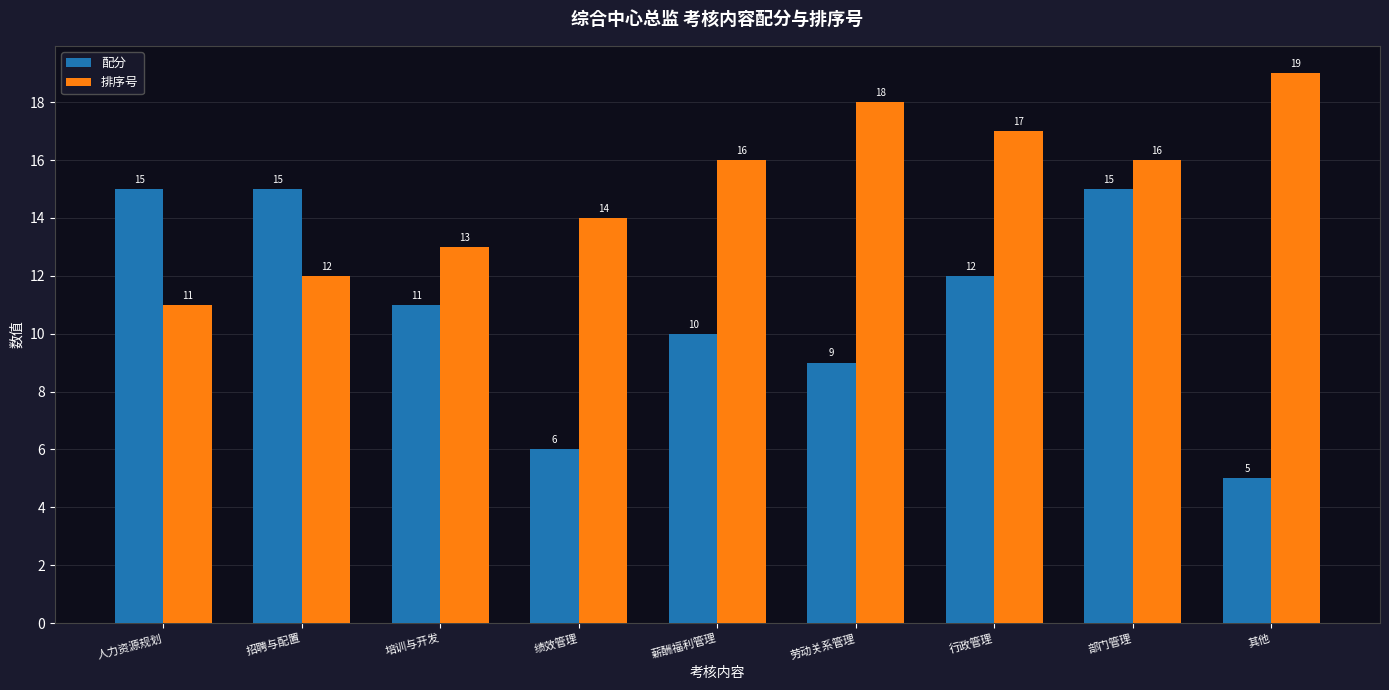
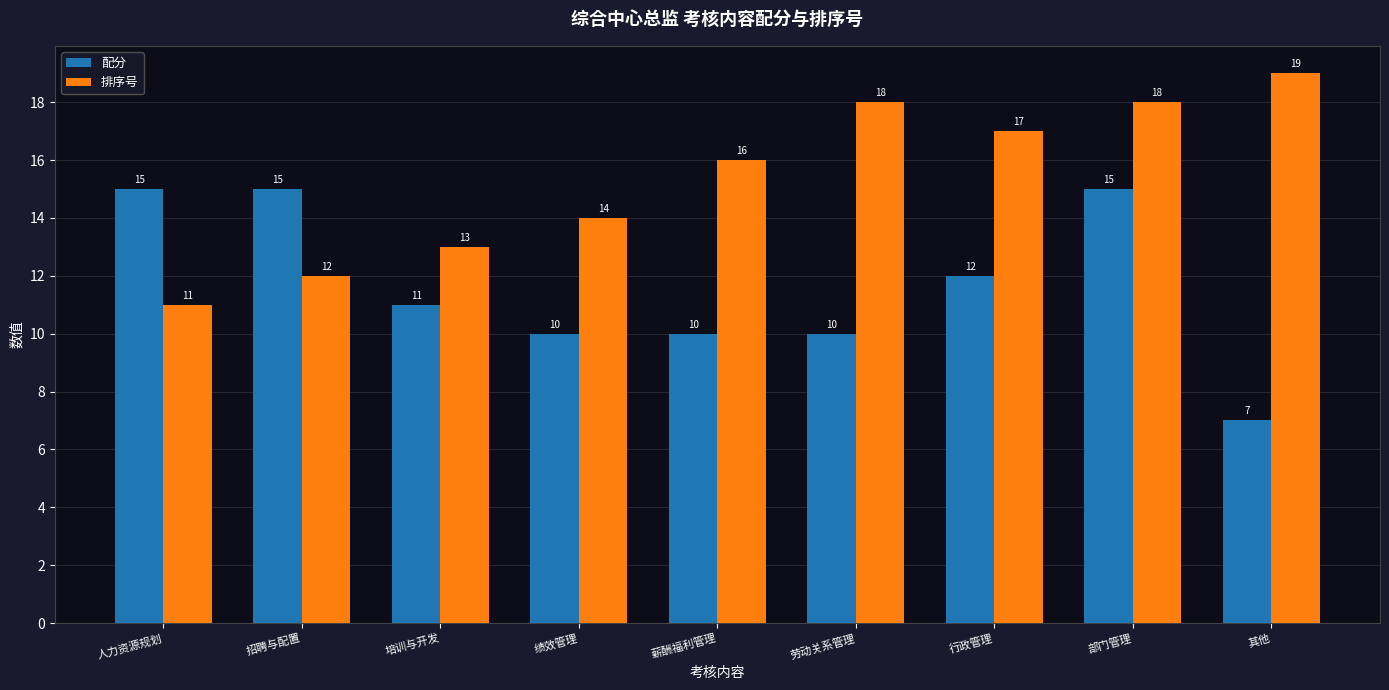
配分, 绩效管理: 6 -> 10
配分, 劳动关系管理: 9 -> 10
排序号, 部门管理: 16 -> 18
配分, 其他: 5 -> 7
